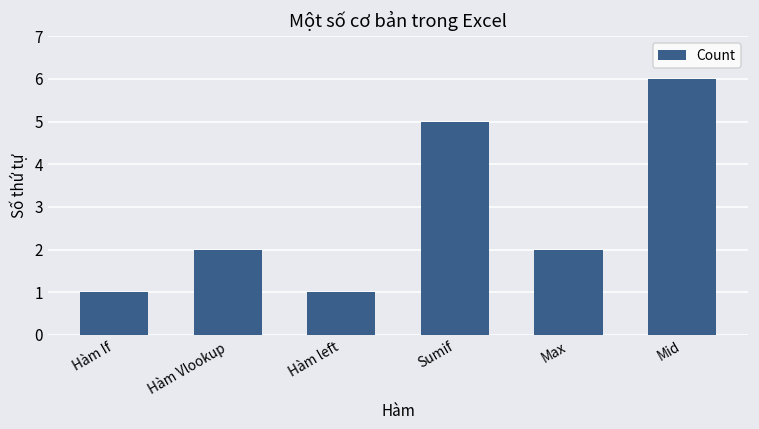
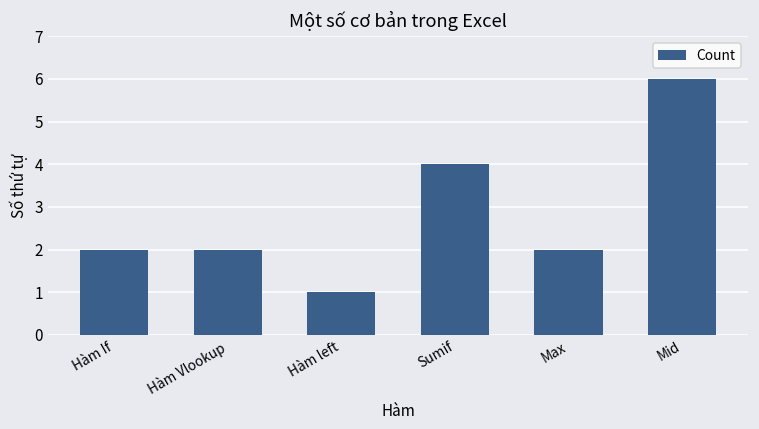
Hàm If: 1 -> 2
Sumif: 5 -> 4
